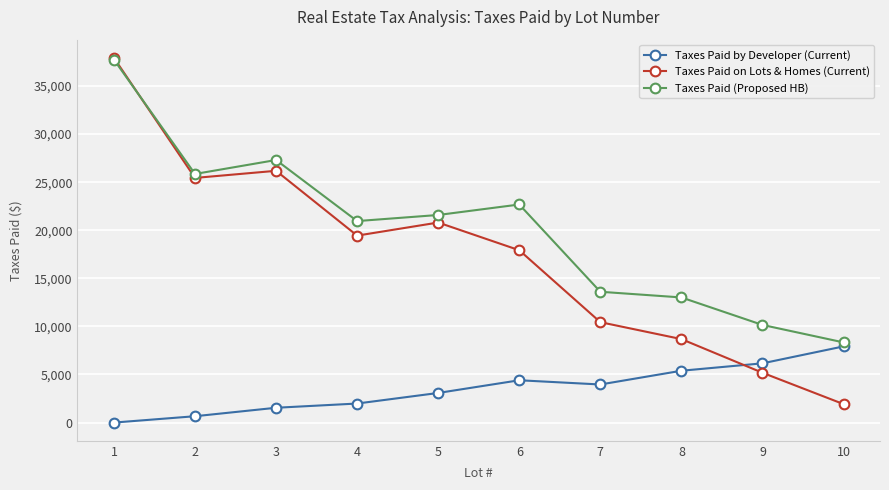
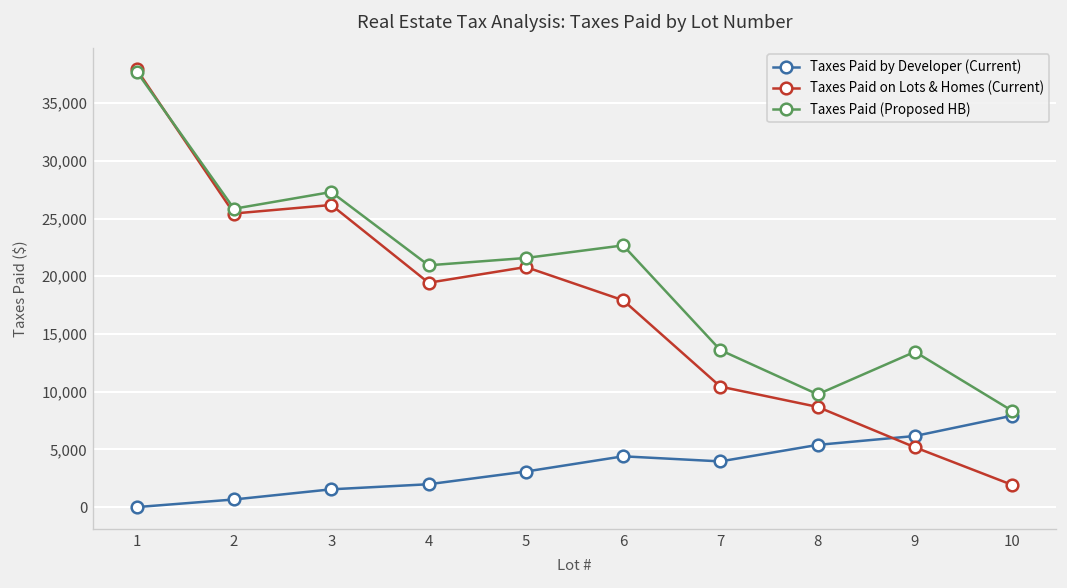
Taxes Paid (Proposed HB), 8: 13,000 -> 10,000
Taxes Paid (Proposed HB), 9: 10,000 -> 13,000
